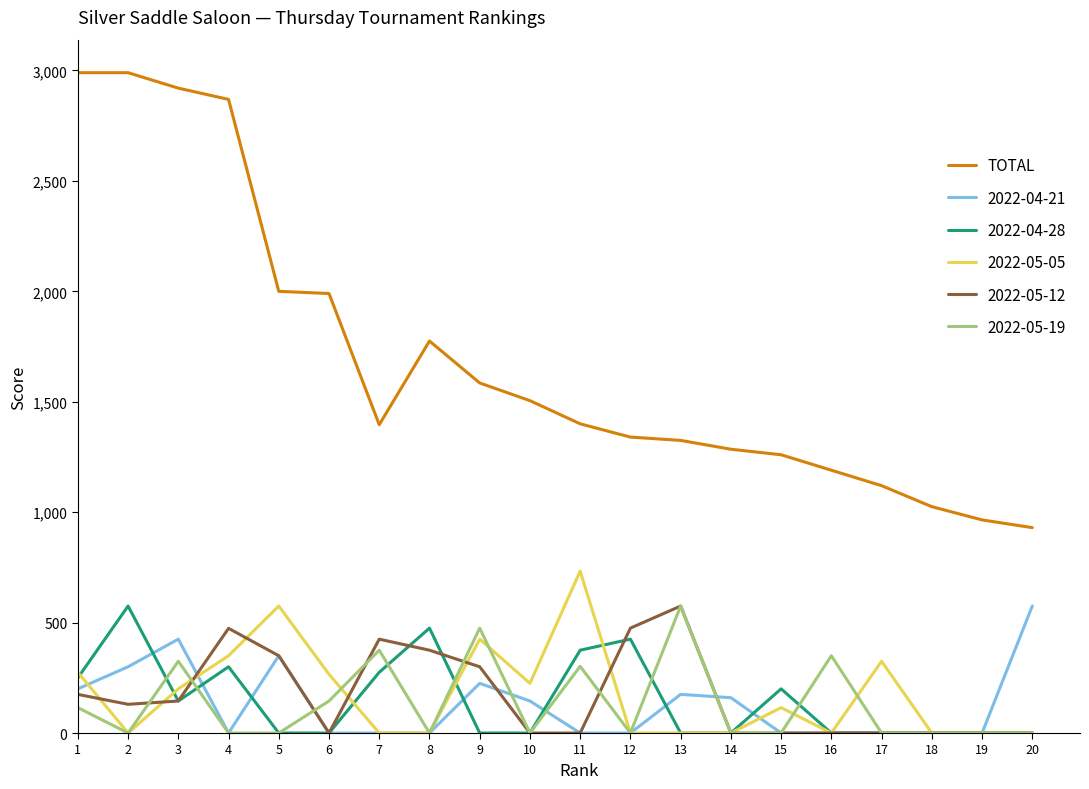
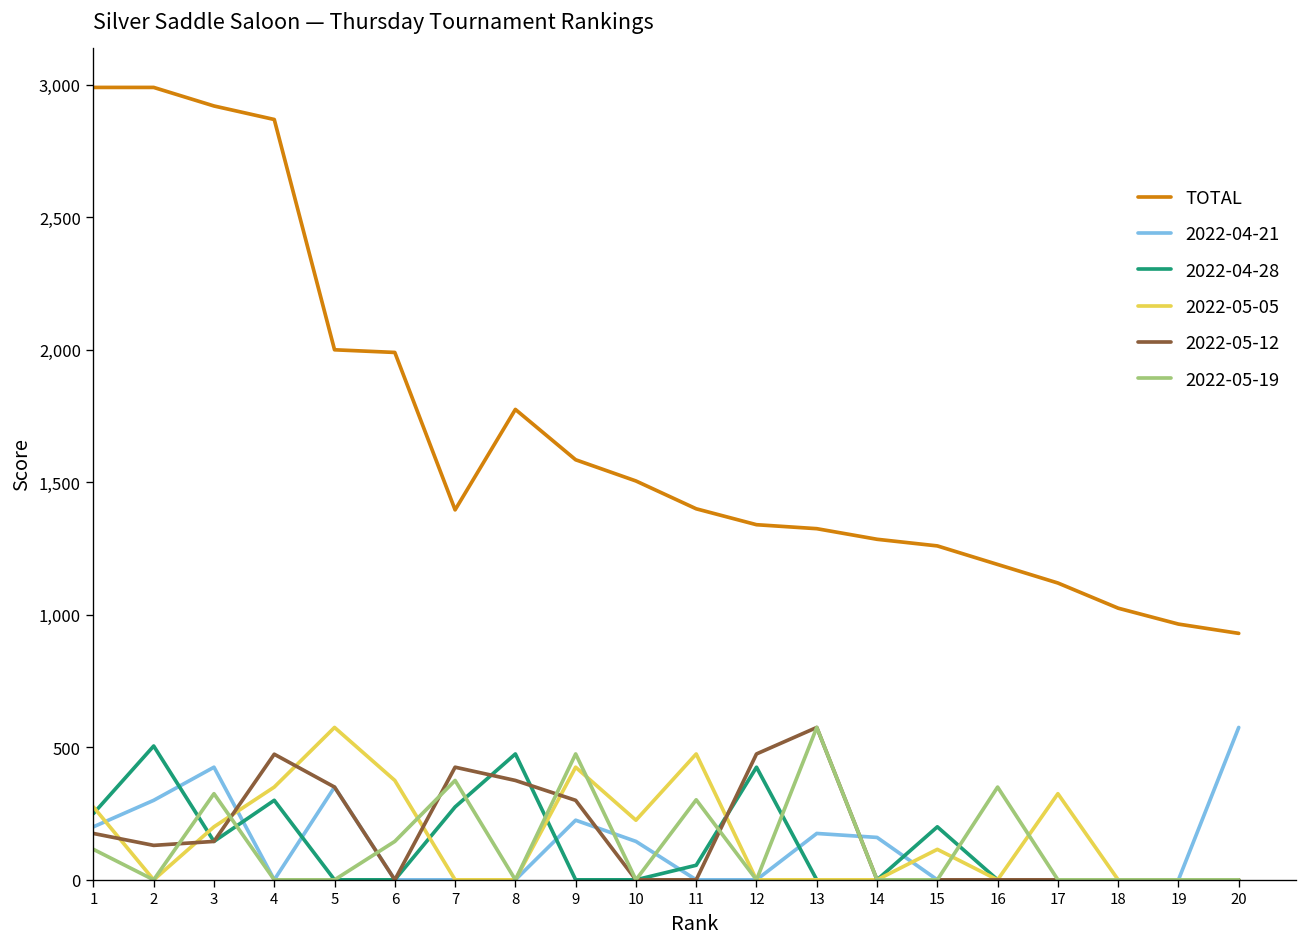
2022-04-28, 2: 580 -> 510
2022-05-05, 6: 270 -> 380
2022-04-28, 11: 380 -> 60
2022-05-05, 11: 730 -> 480
